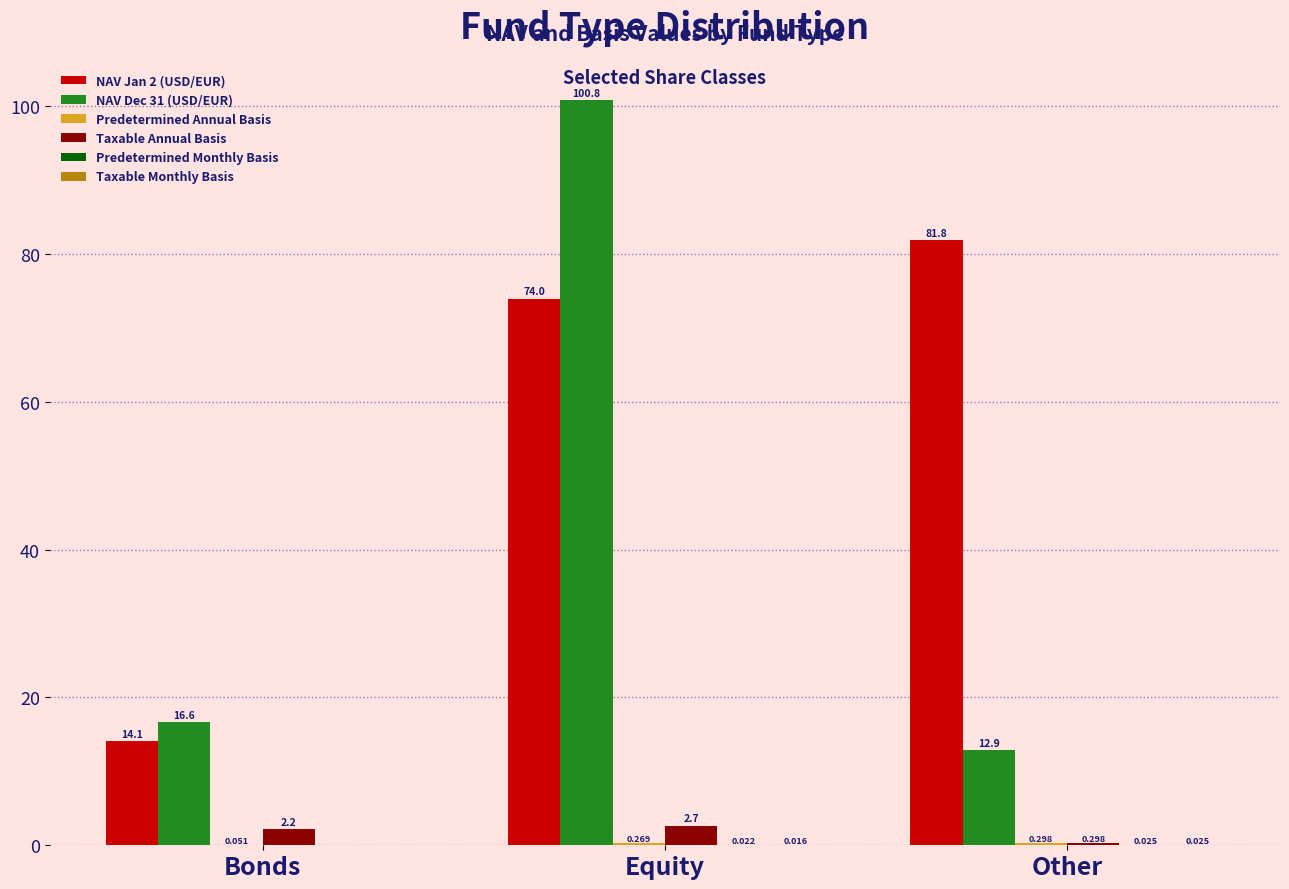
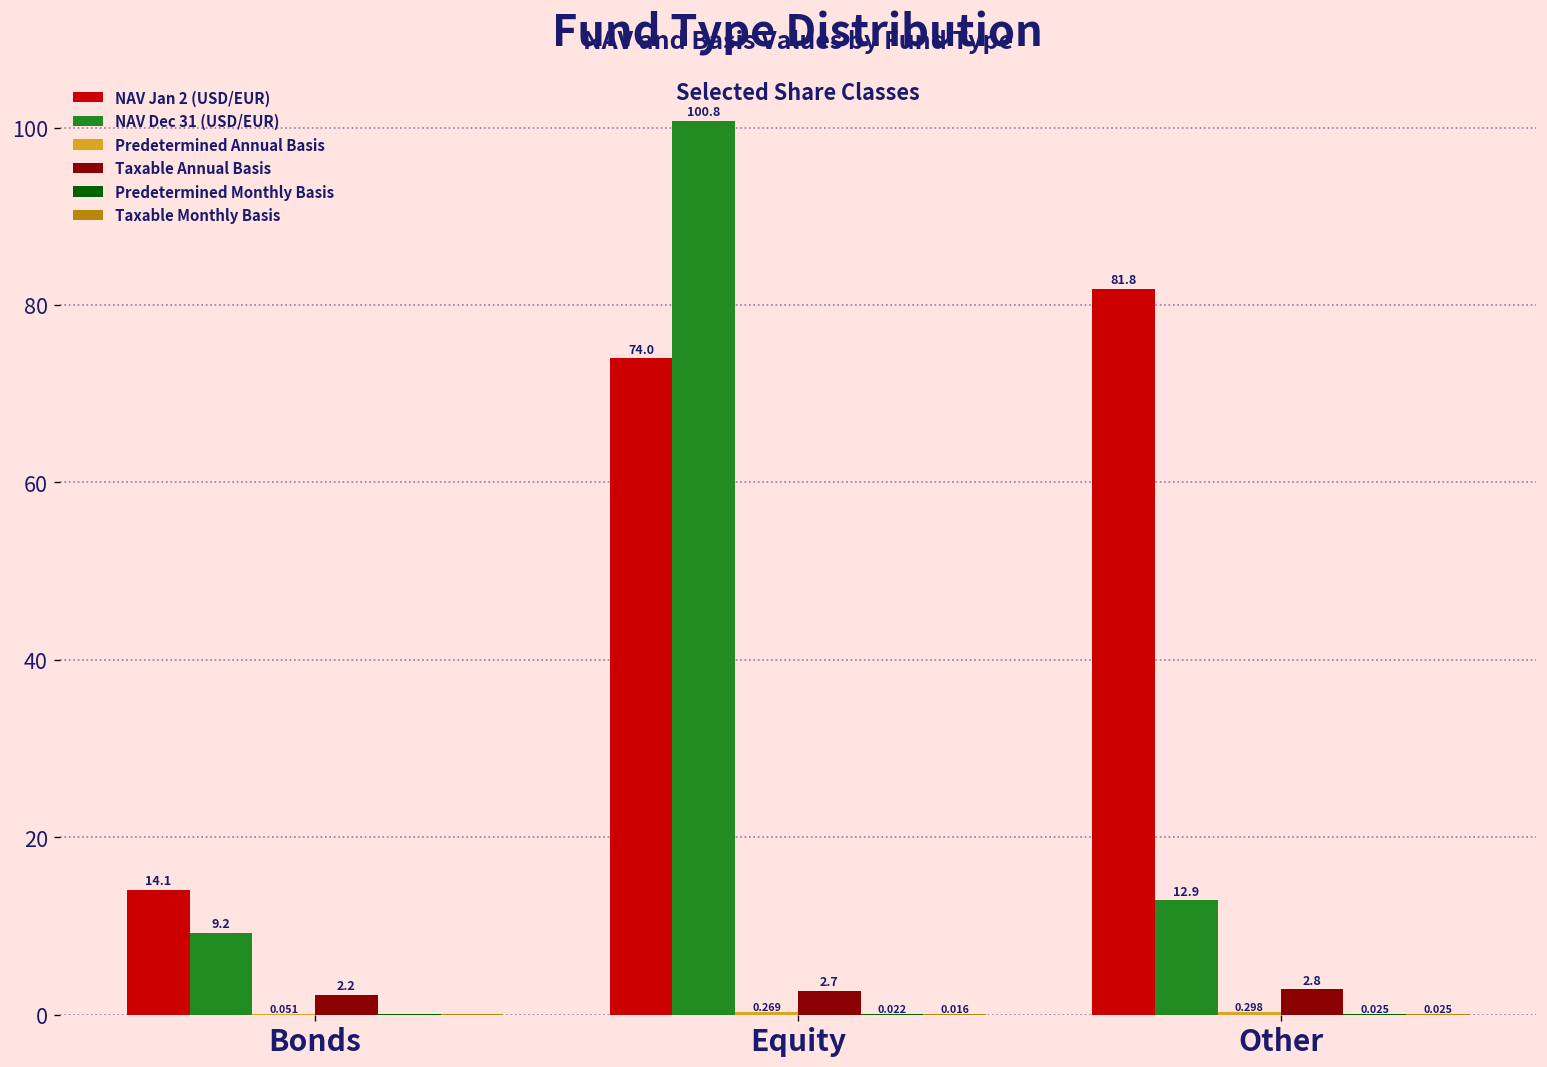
NAV Dec 31 (USD/EUR), Bonds: 16.6 -> 9.2
Taxable Annual Basis, Other: 0.298 -> 2.8
